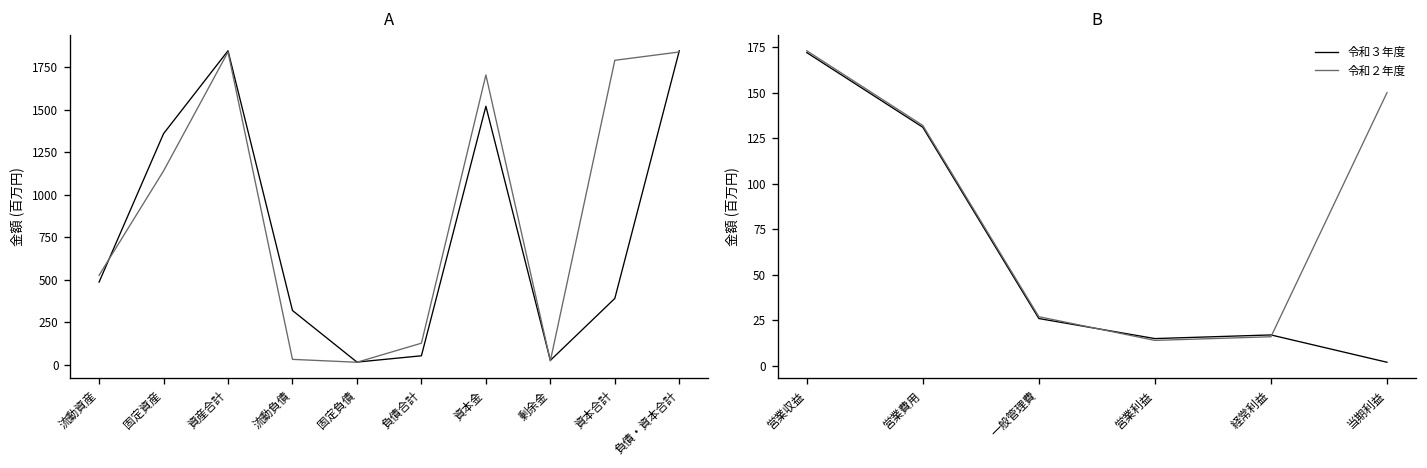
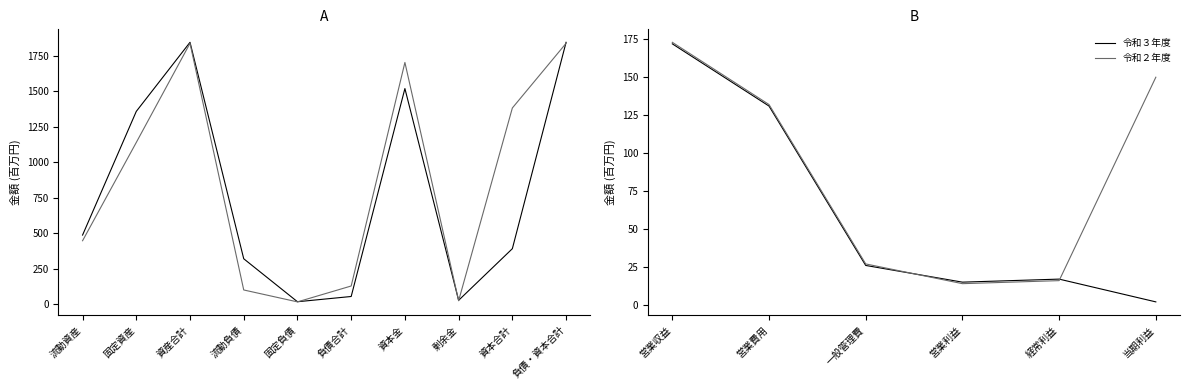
A, 令和２年度, 流動資産: 530 -> 450
A, 令和２年度, 流動負債: 30 -> 100
A, 令和２年度, 資本合計: 1790 -> 1380
